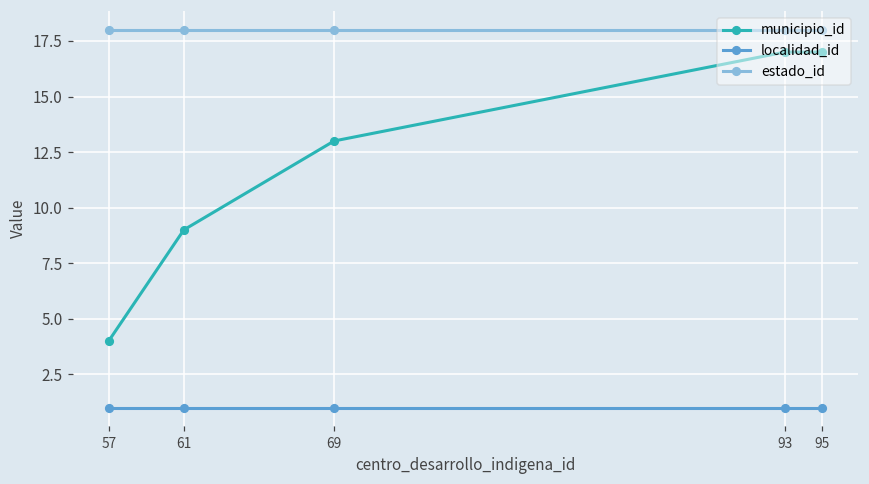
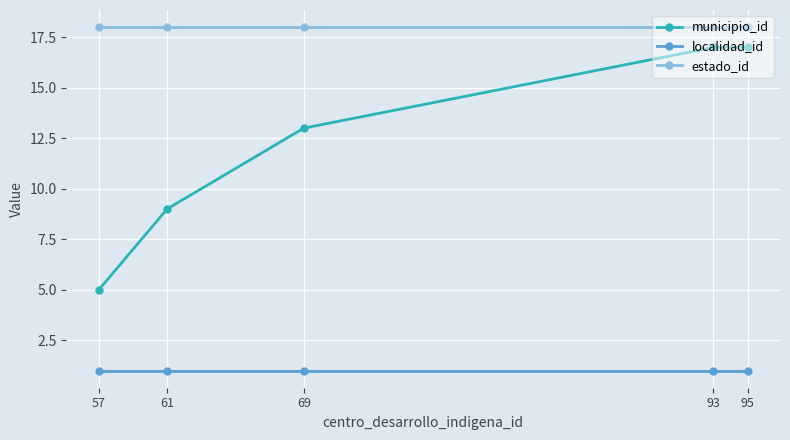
municipio_id, 57: 4 -> 5
